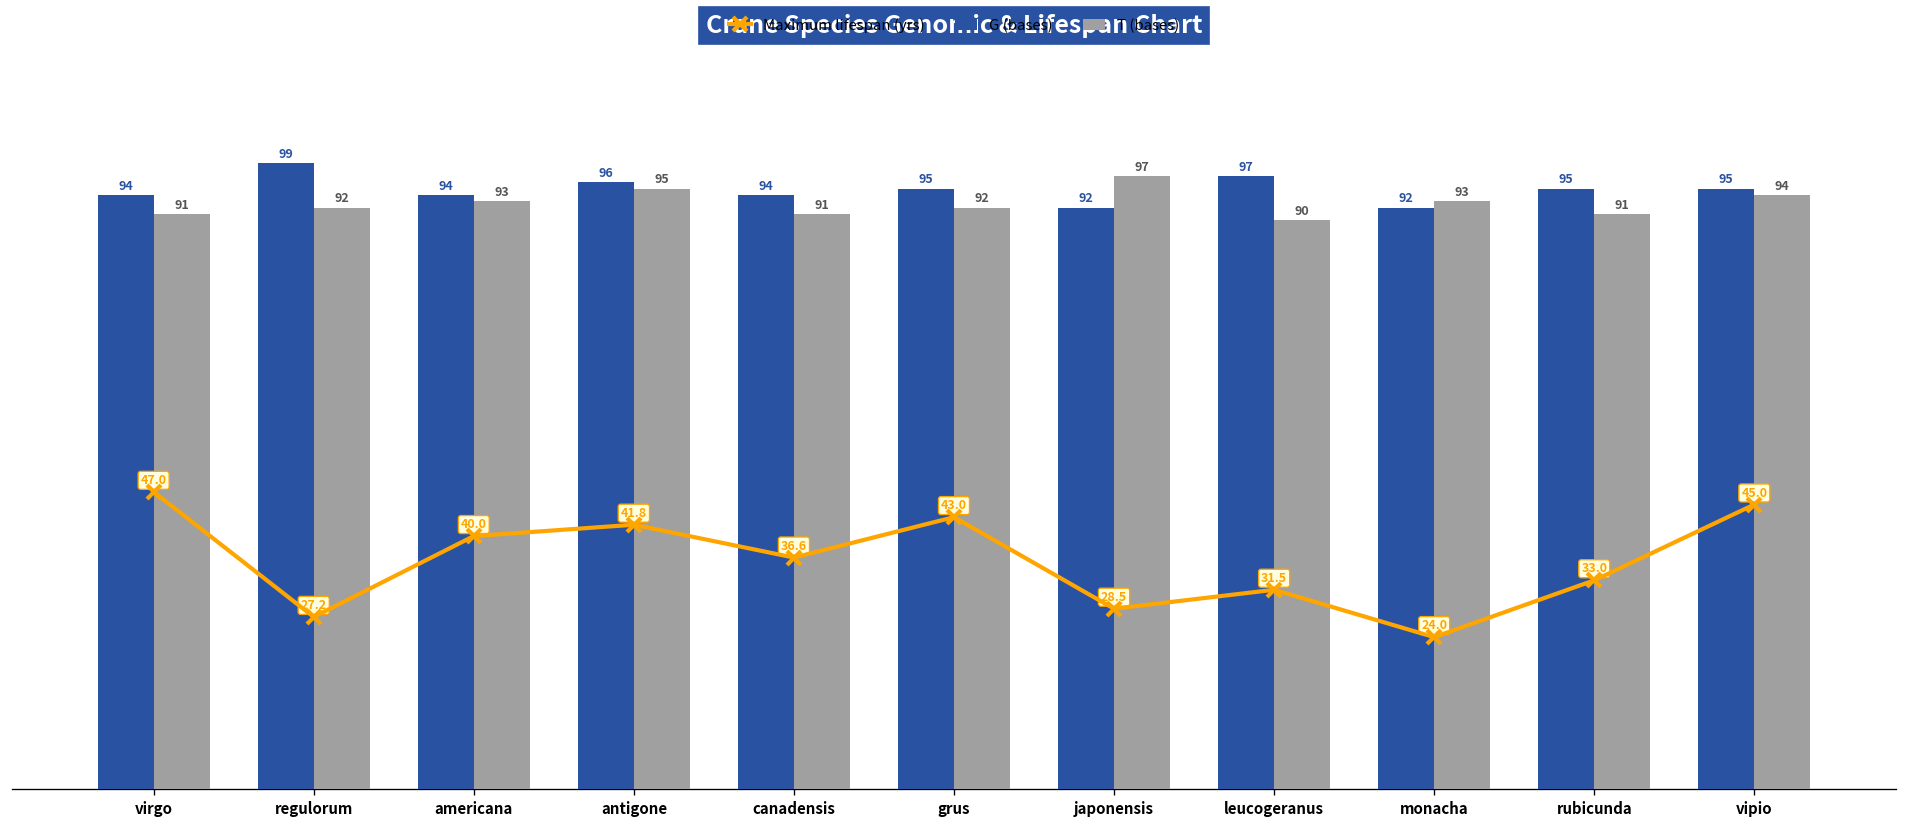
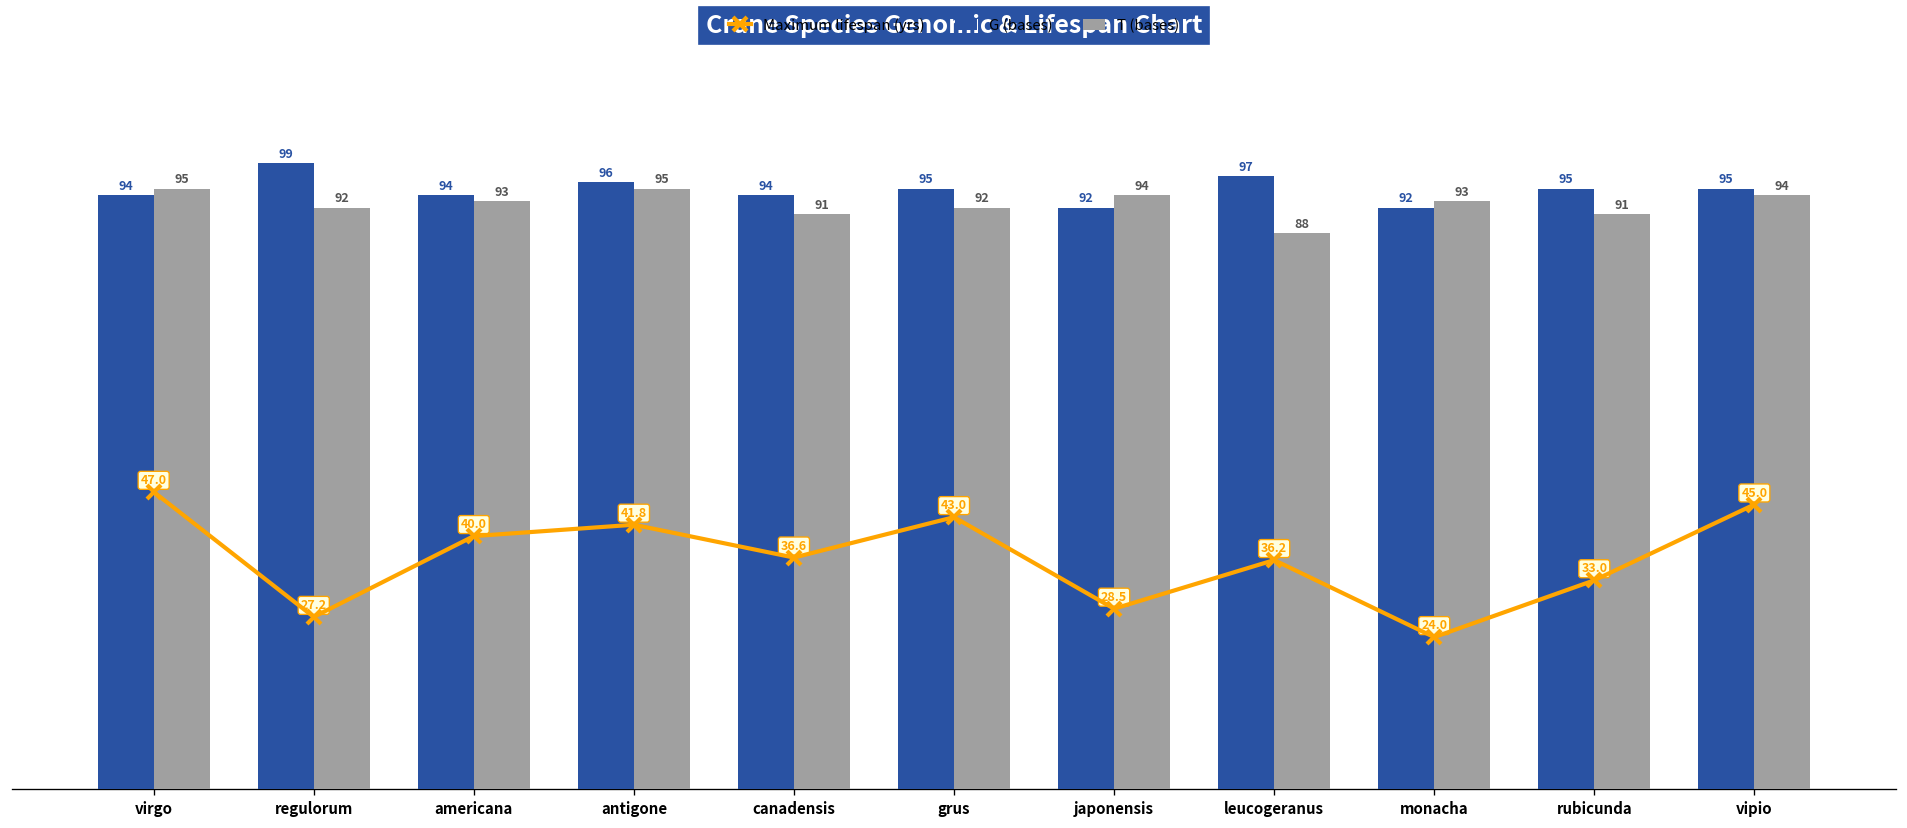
T (bases), virgo: 91 -> 95
T (bases), japonensis: 97 -> 94
Maximum lifespan (yrs), leucogeranus: 31.5 -> 36.2
T (bases), leucogeranus: 90 -> 88
